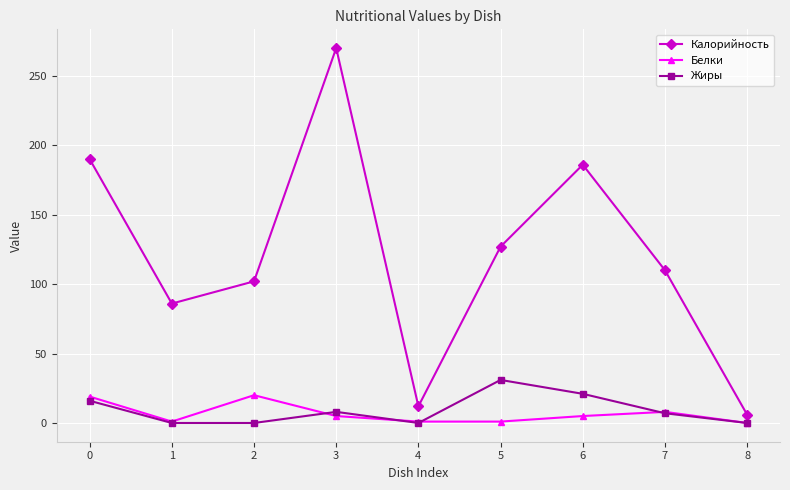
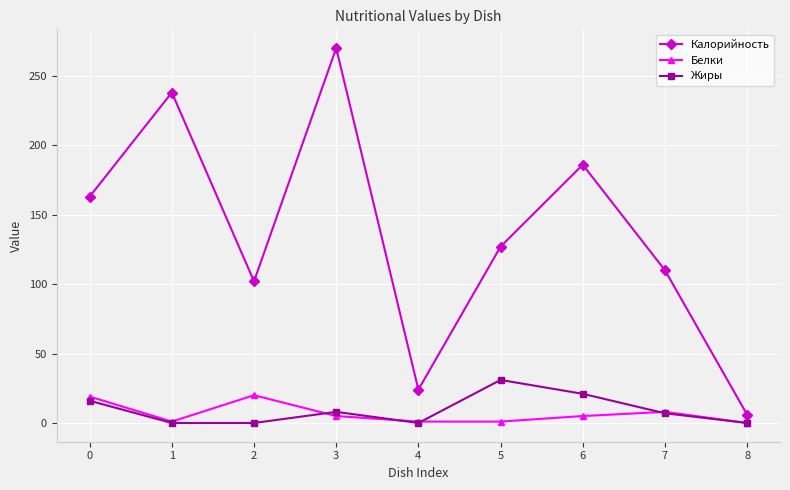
Калорийность, 0: 190 -> 163
Калорийность, 1: 86 -> 238
Калорийность, 4: 12 -> 24
